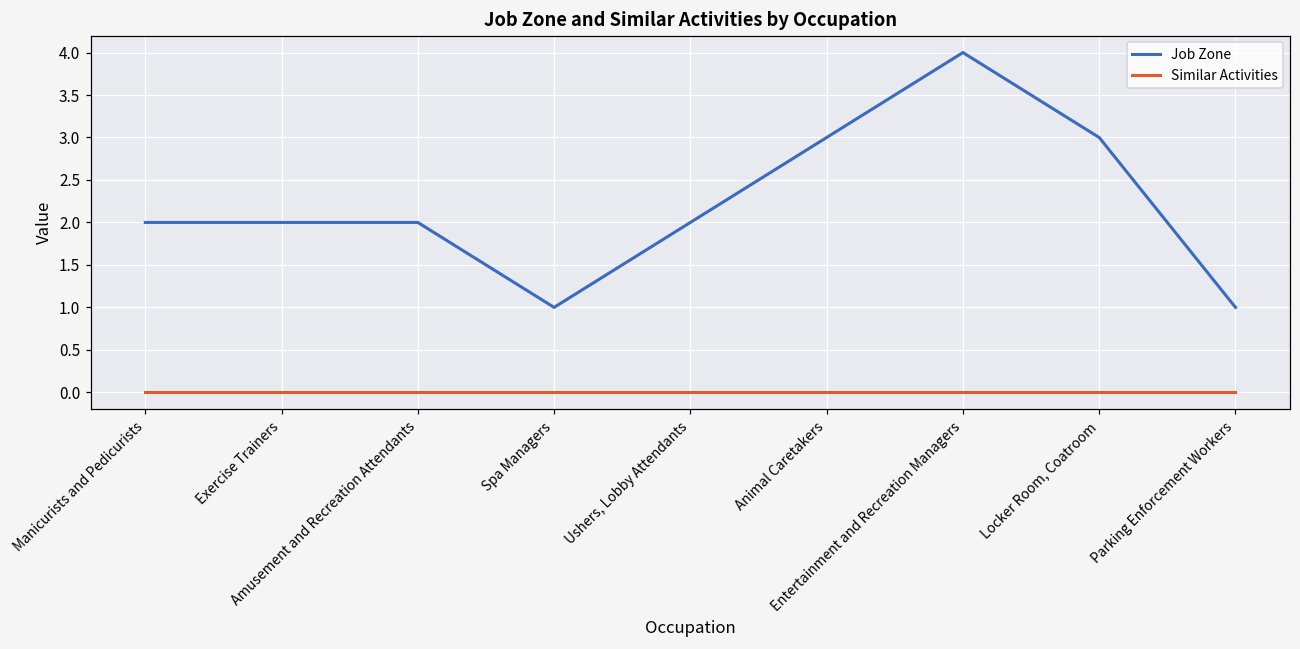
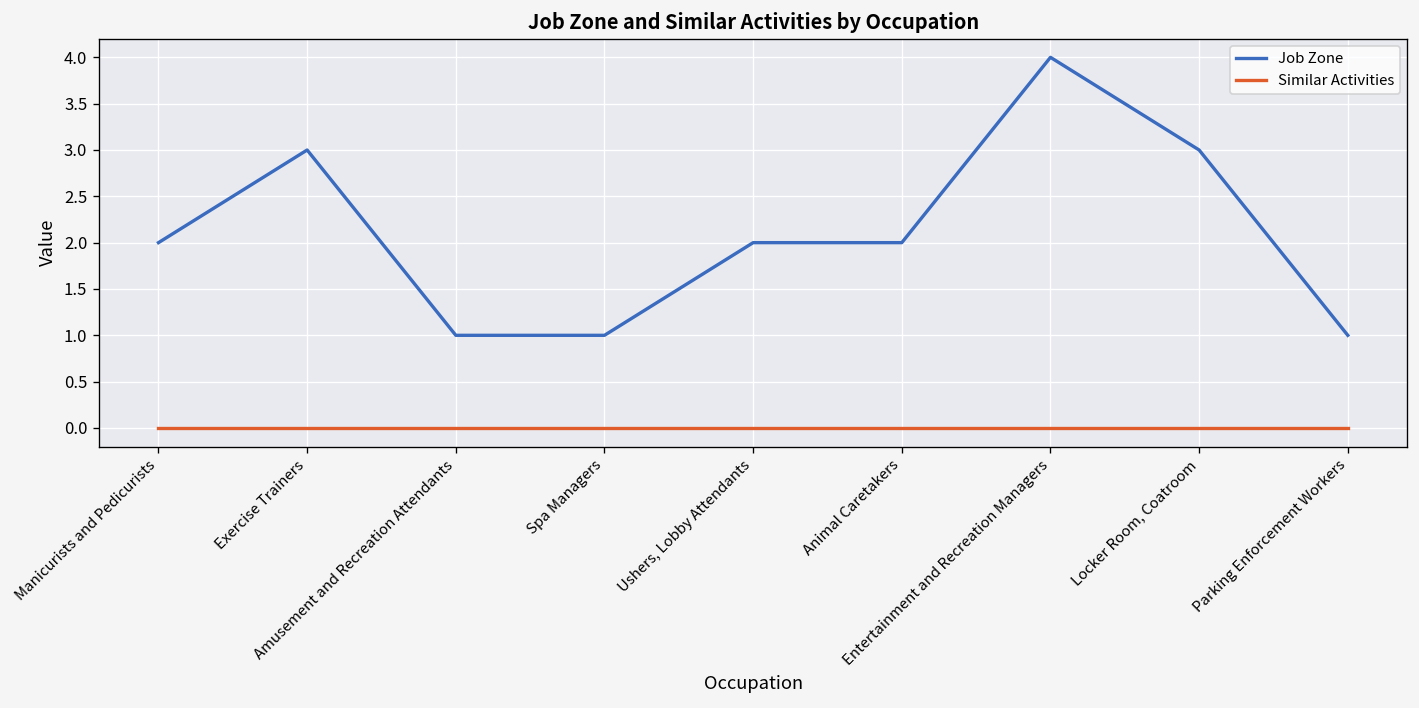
Job Zone, Exercise Trainers: 2 -> 3
Job Zone, Amusement and Recreation Attendants: 2 -> 1
Job Zone, Animal Caretakers: 3 -> 2
